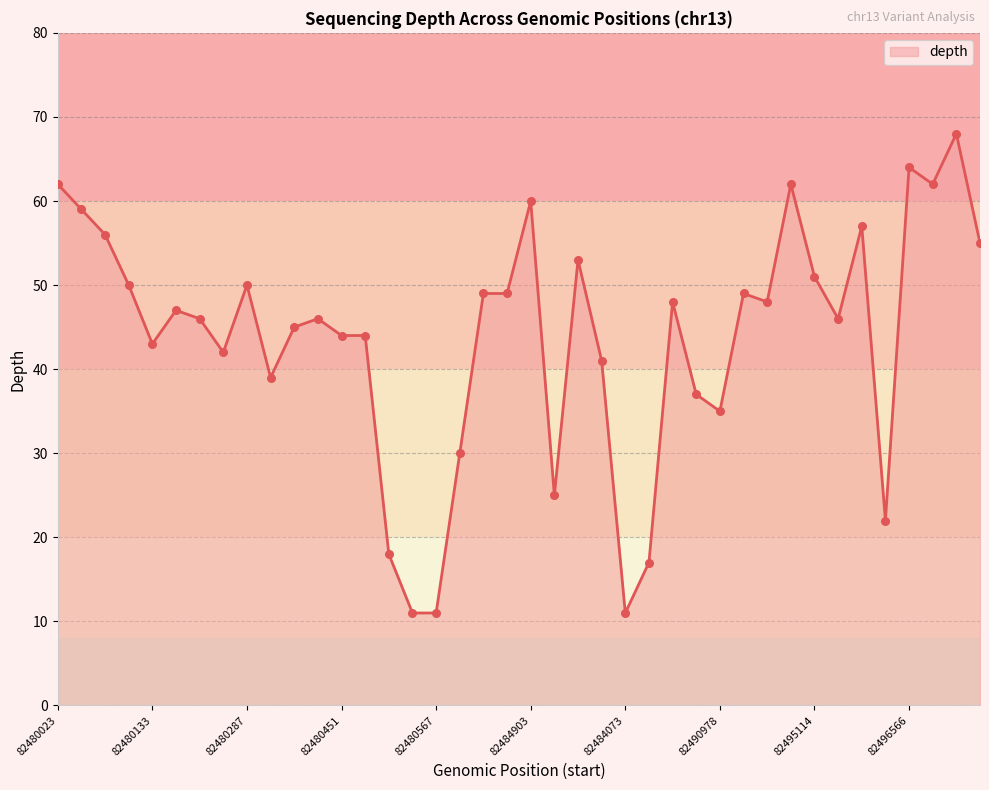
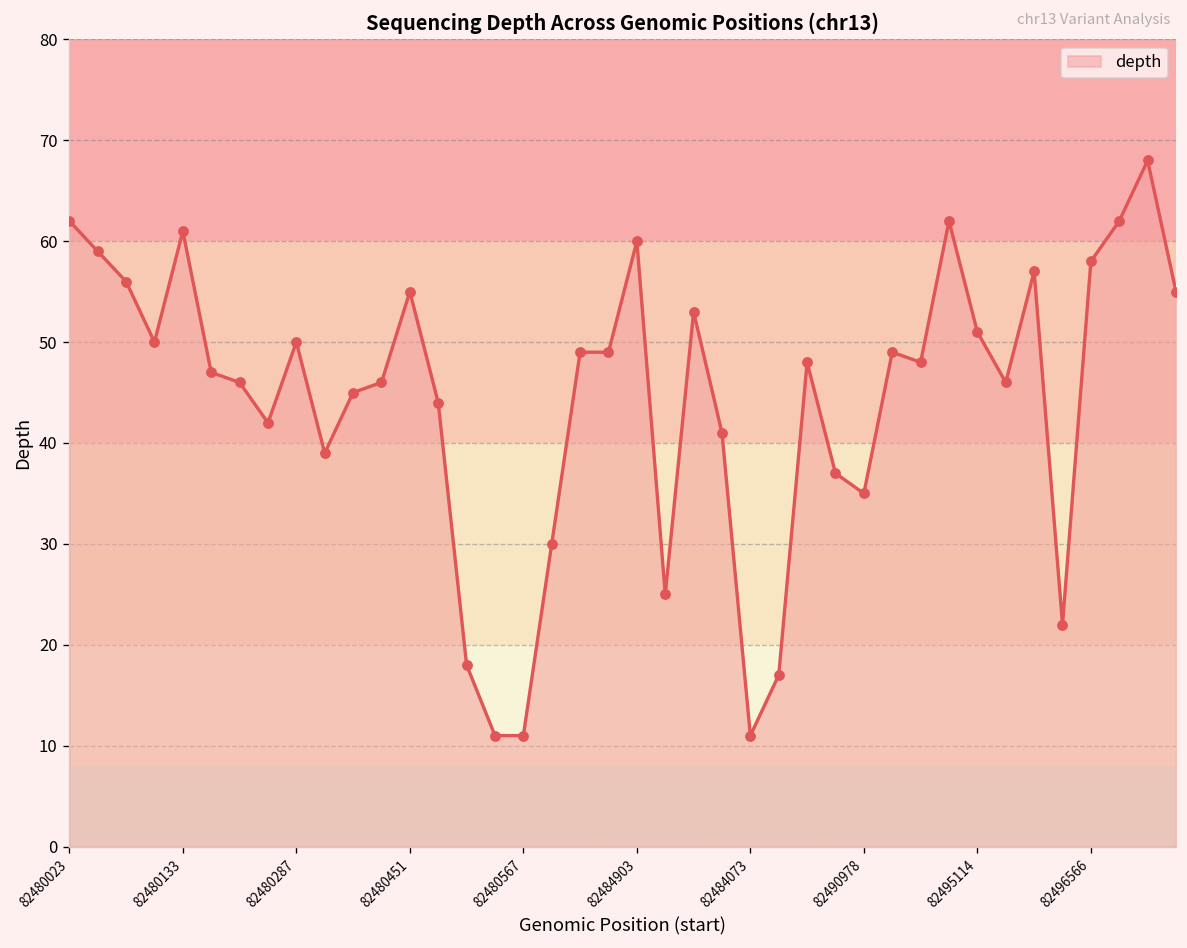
82480133: 43 -> 61
82480451: 44 -> 55
82496566: 64 -> 58
